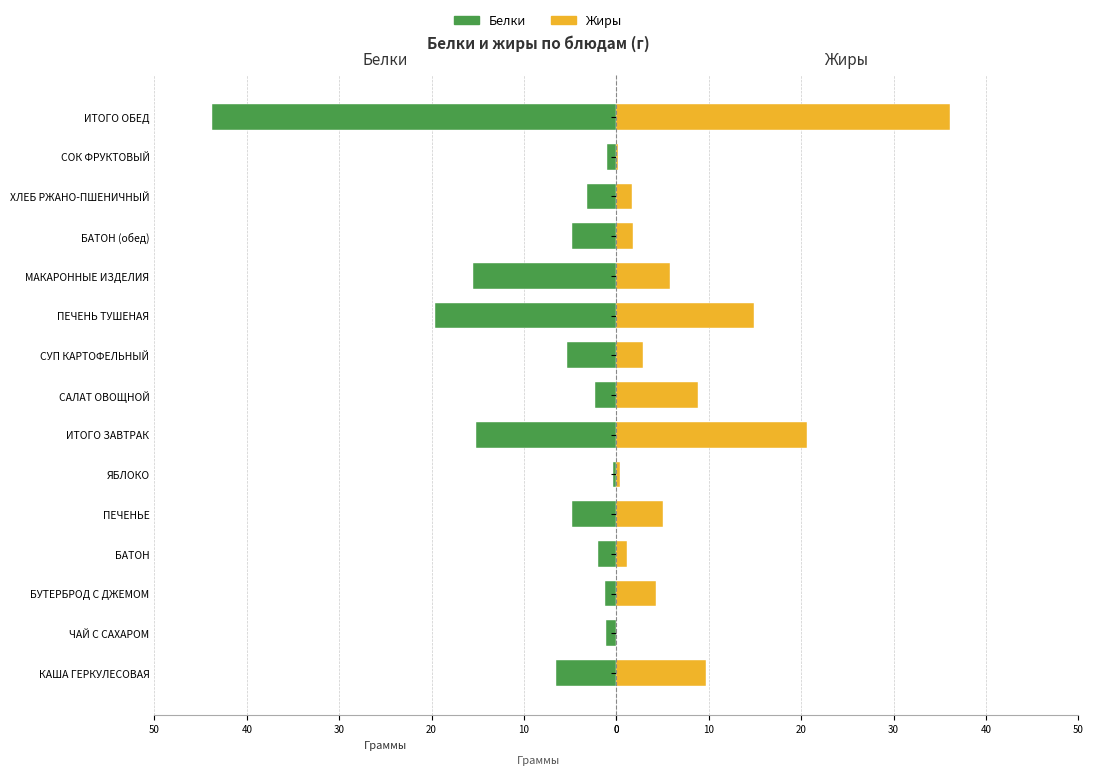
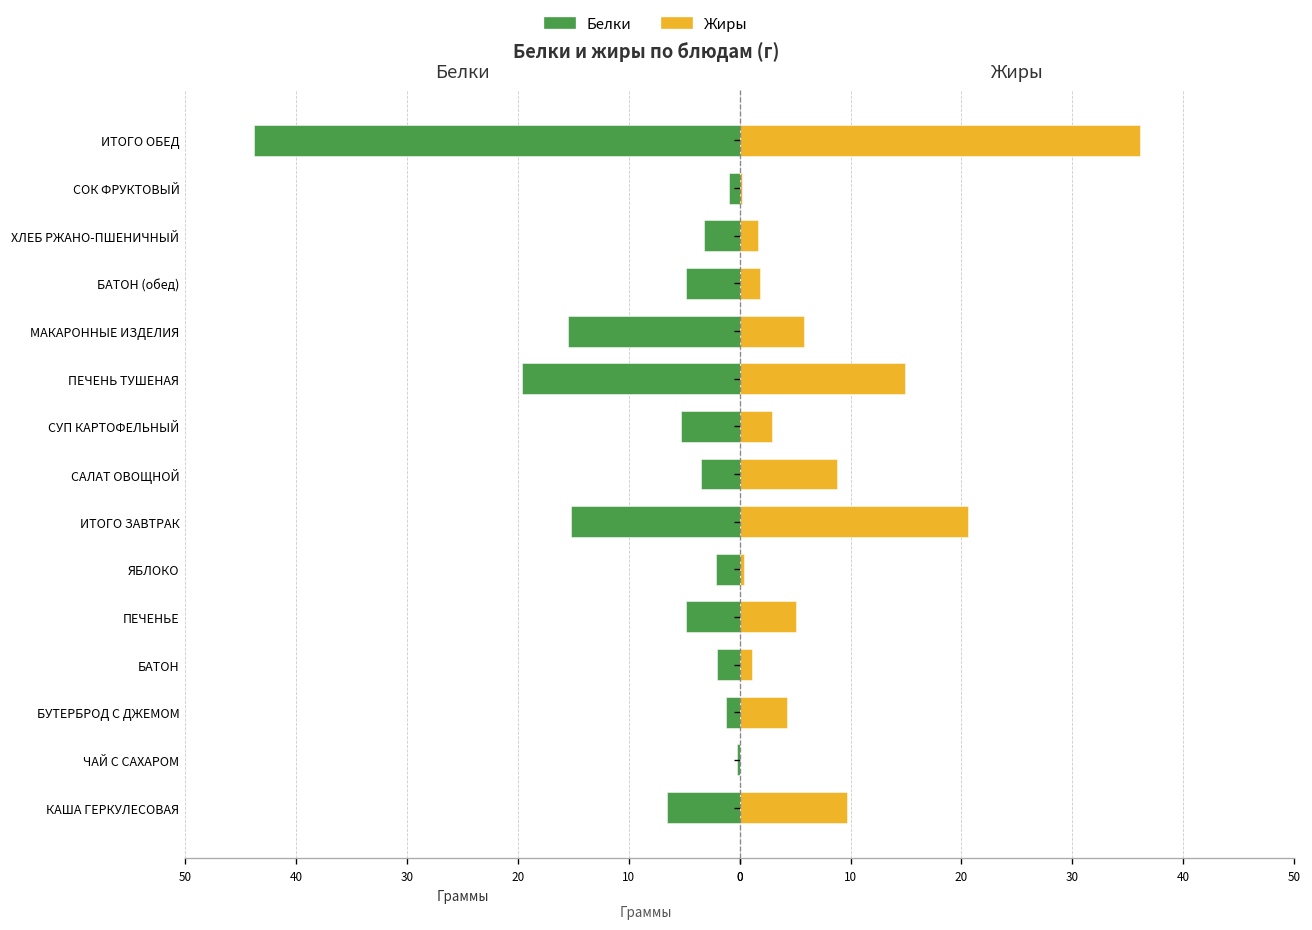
Белки, САЛАТ ОВОЩНОЙ: 2 -> 4
Белки, ЯБЛОКО: 0 -> 2
Белки, ЧАЙ С САХАРОМ: 1 -> 0
